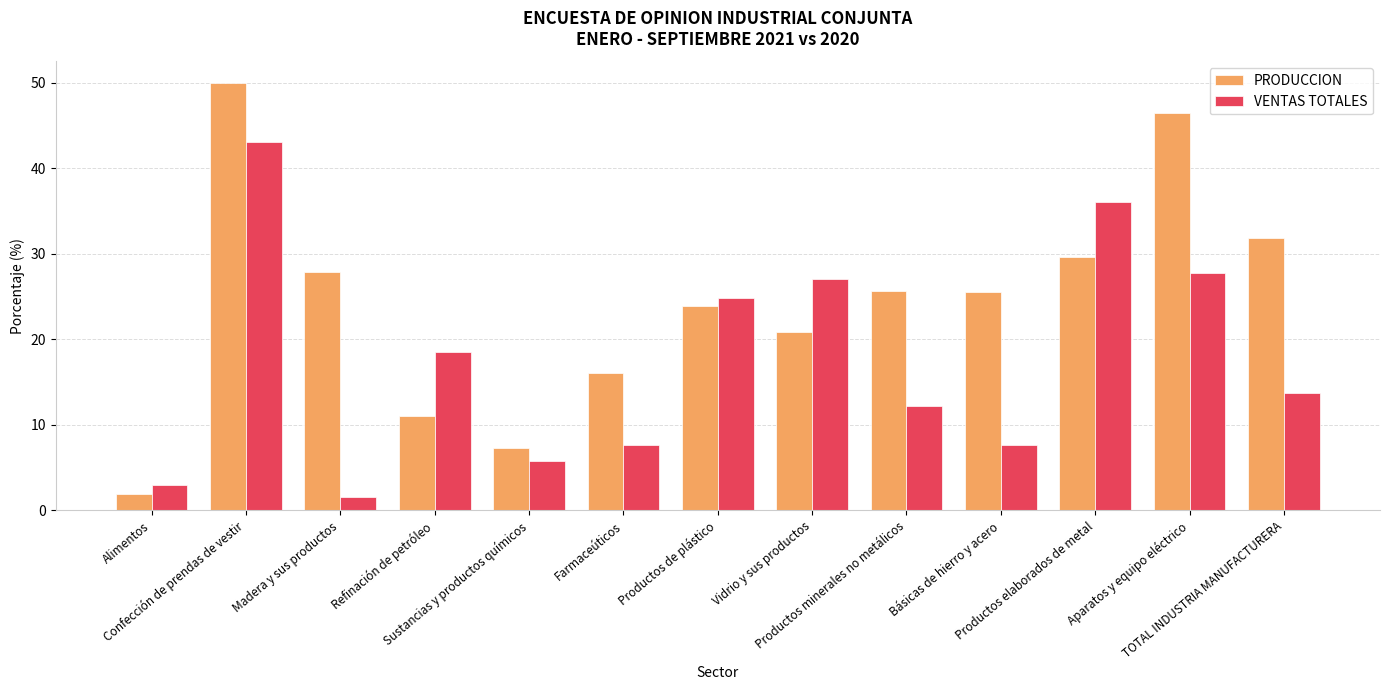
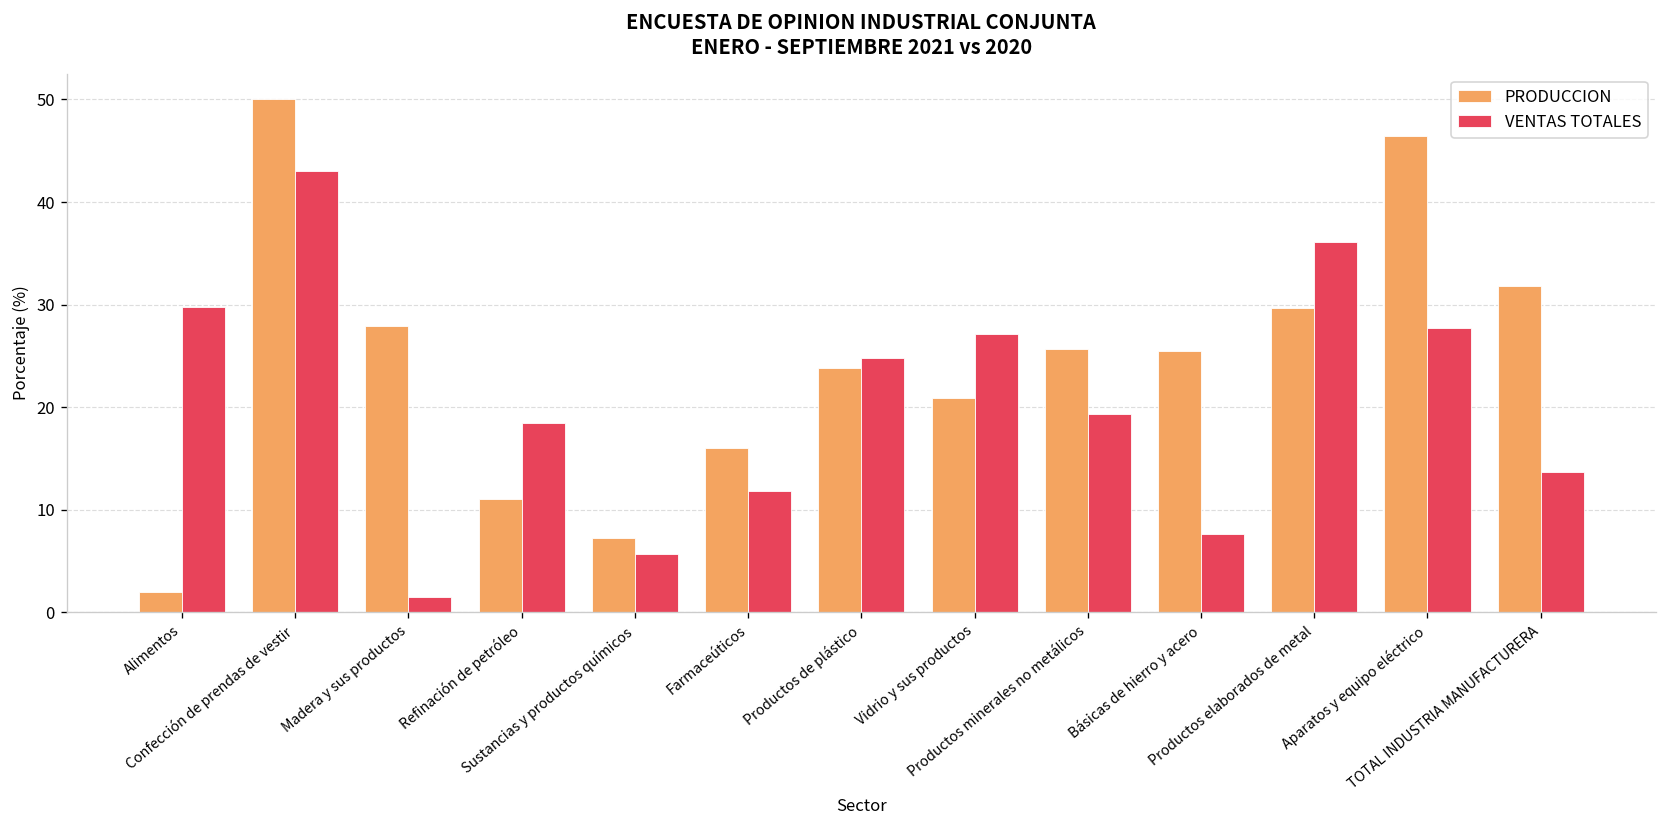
VENTAS TOTALES, Alimentos: 3 -> 30
VENTAS TOTALES, Farmaceúticos: 8 -> 12
VENTAS TOTALES, Productos minerales no metálicos: 12 -> 19
